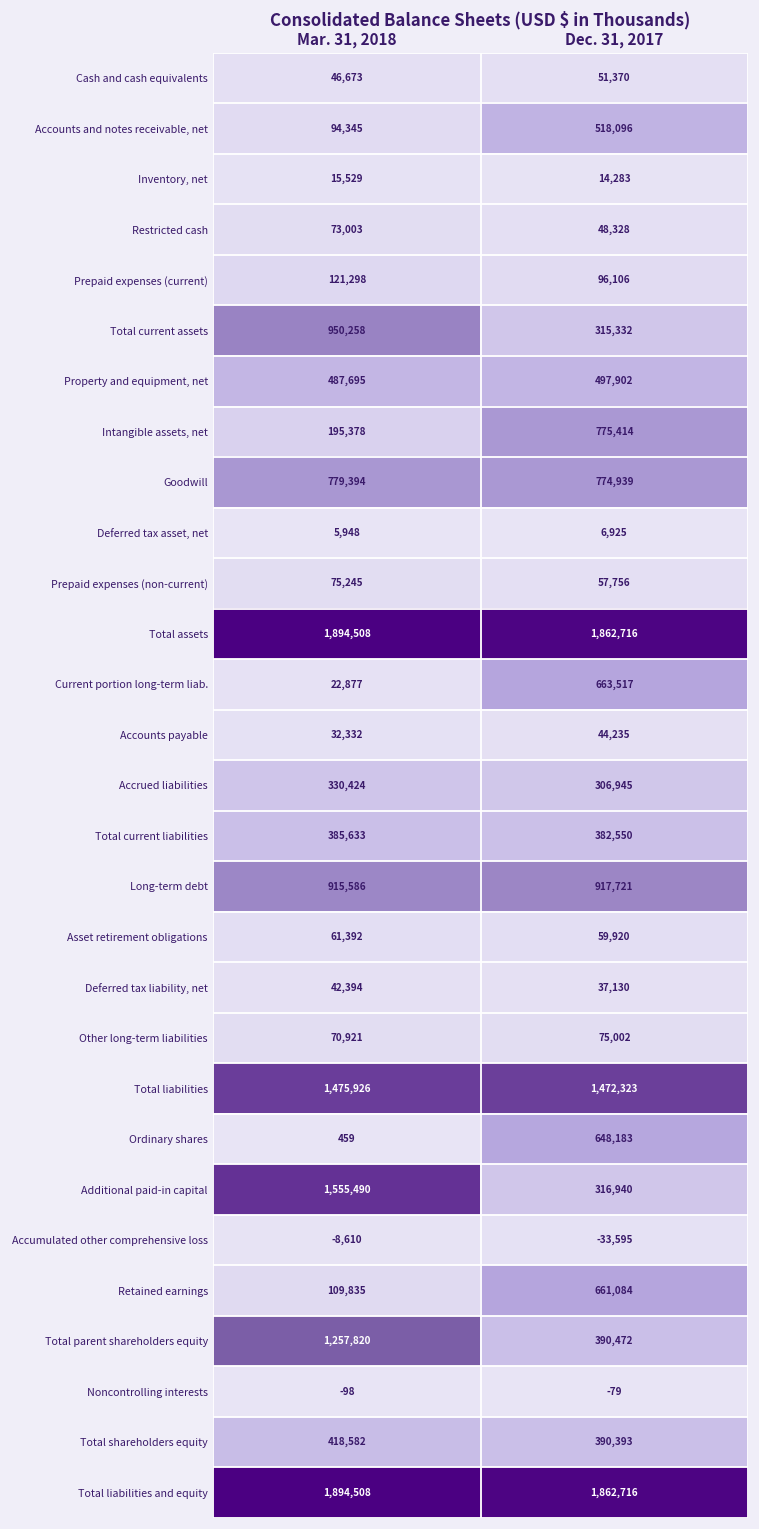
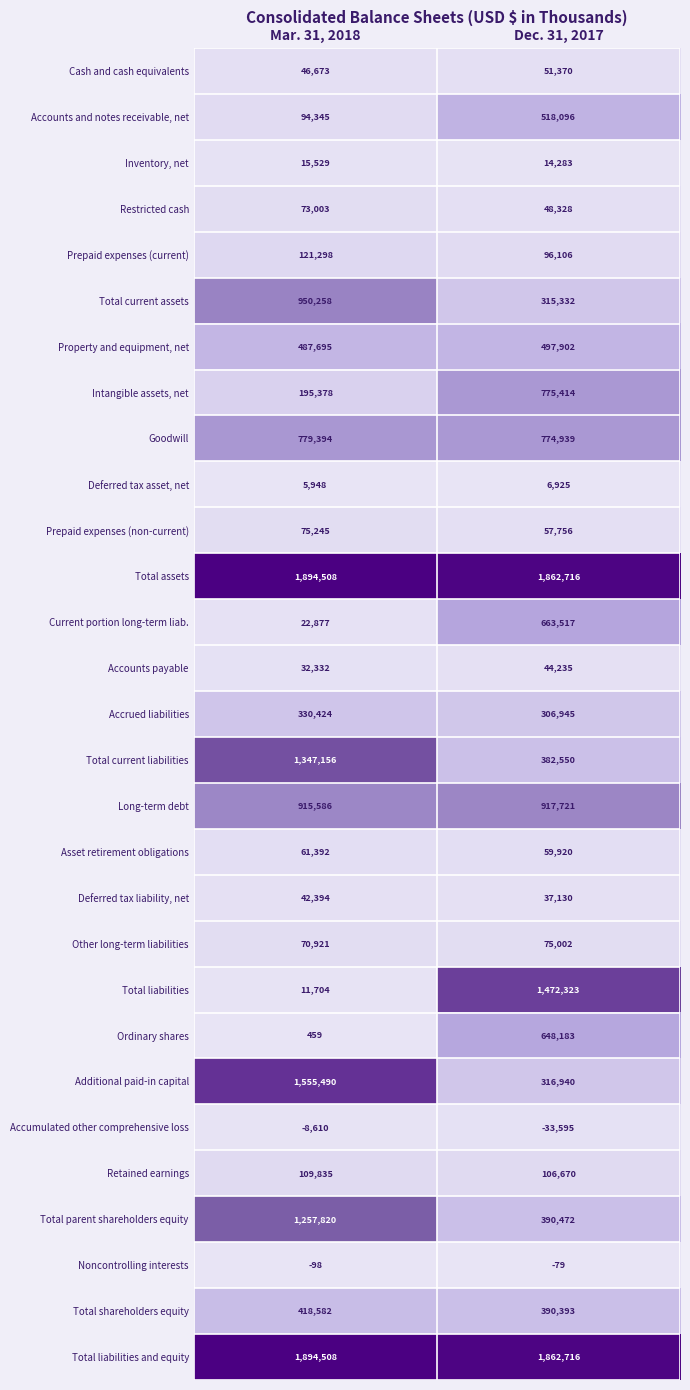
Total current liabilities, Mar. 31, 2018: 385,633 -> 1,347,156
Total liabilities, Mar. 31, 2018: 1,475,926 -> 11,704
Retained earnings, Dec. 31, 2017: 661,084 -> 106,670
